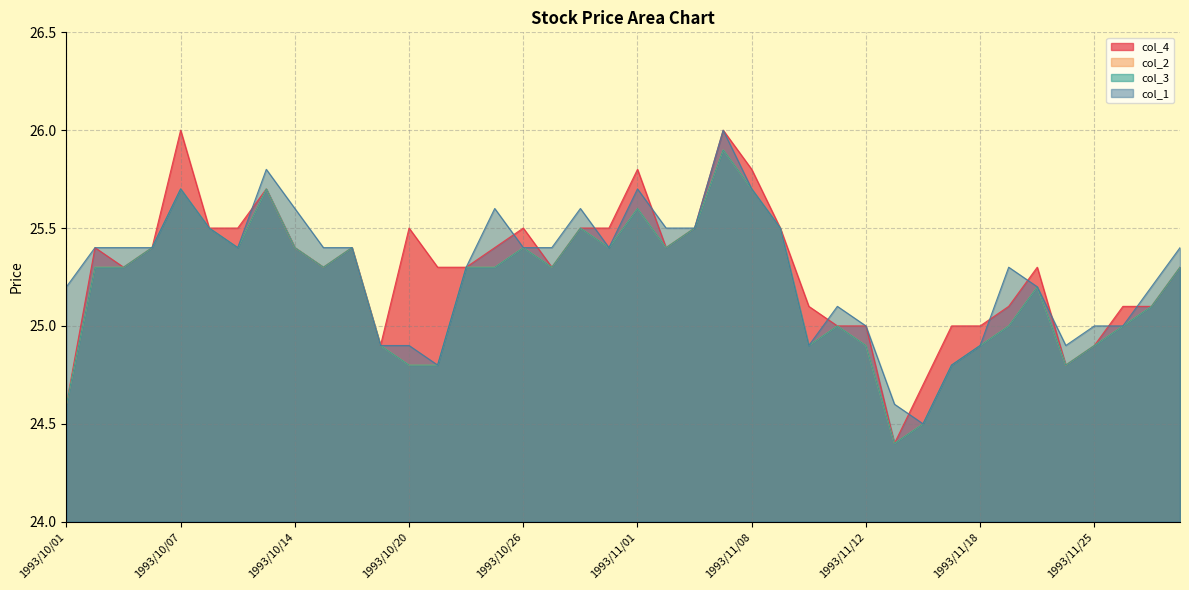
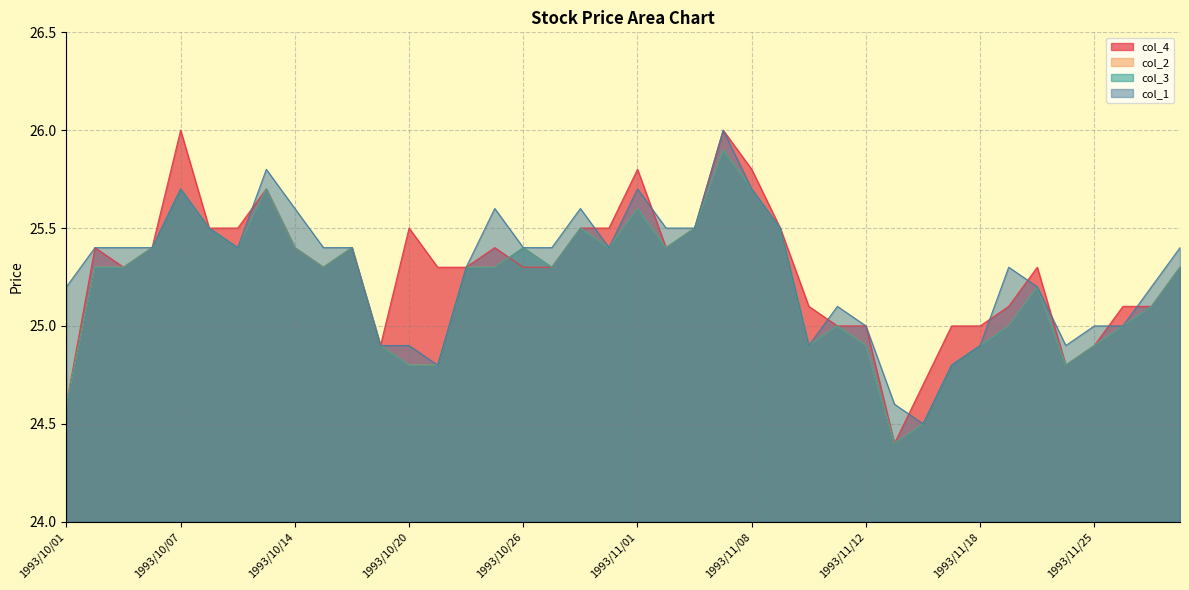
col_4, 1993/10/26: 25.5 -> 25.3
